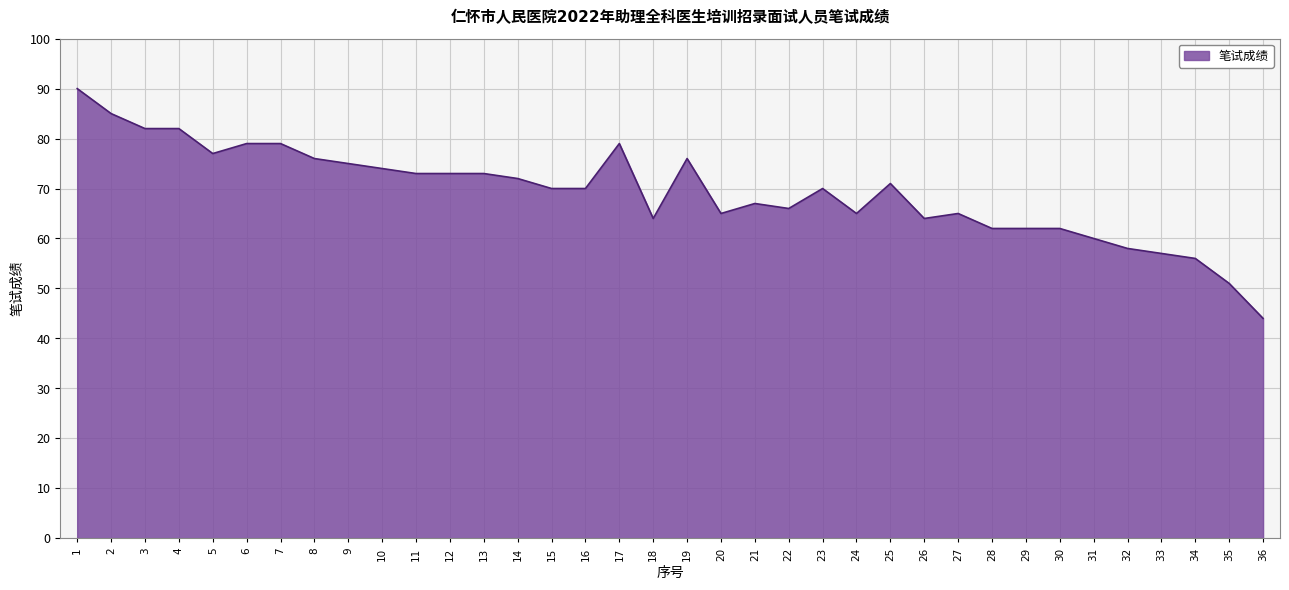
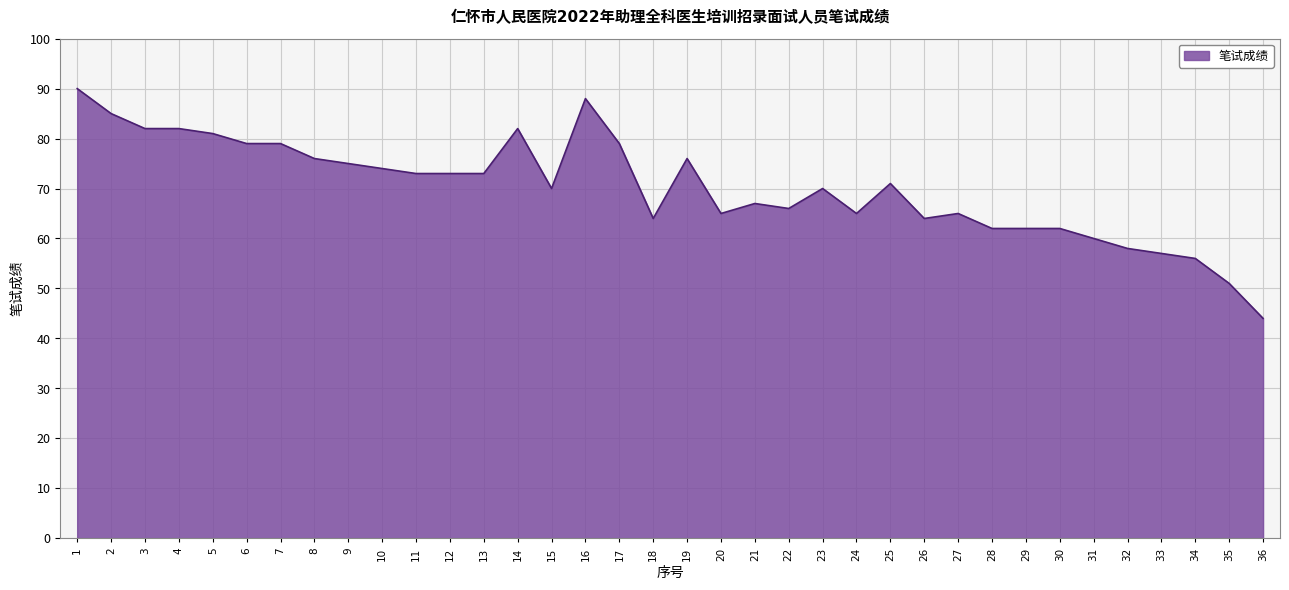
5: 77 -> 81
14: 72 -> 82
16: 70 -> 88
